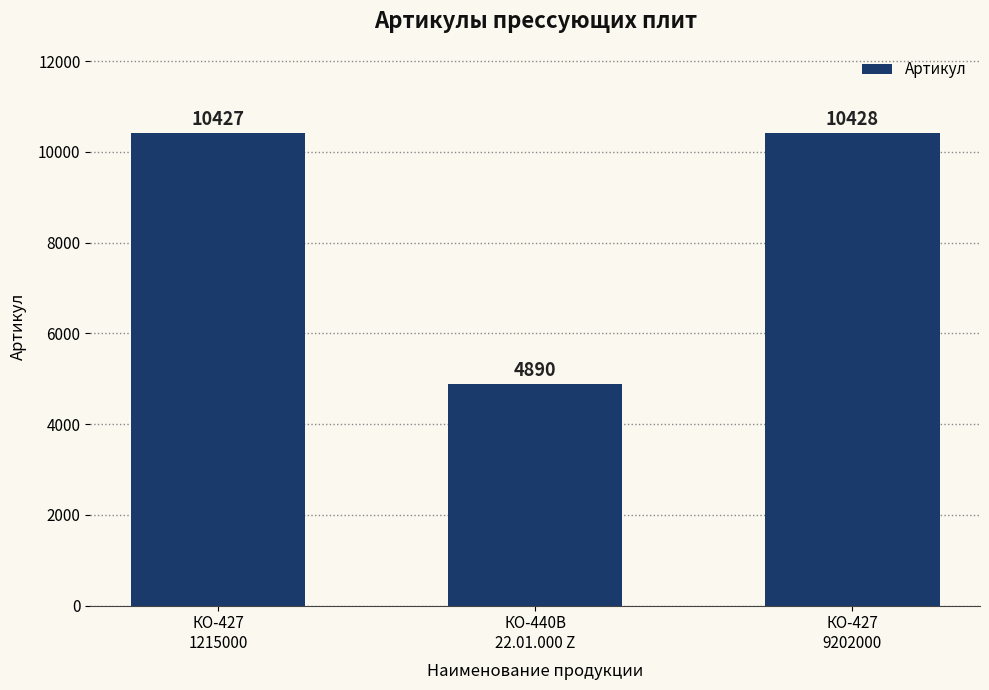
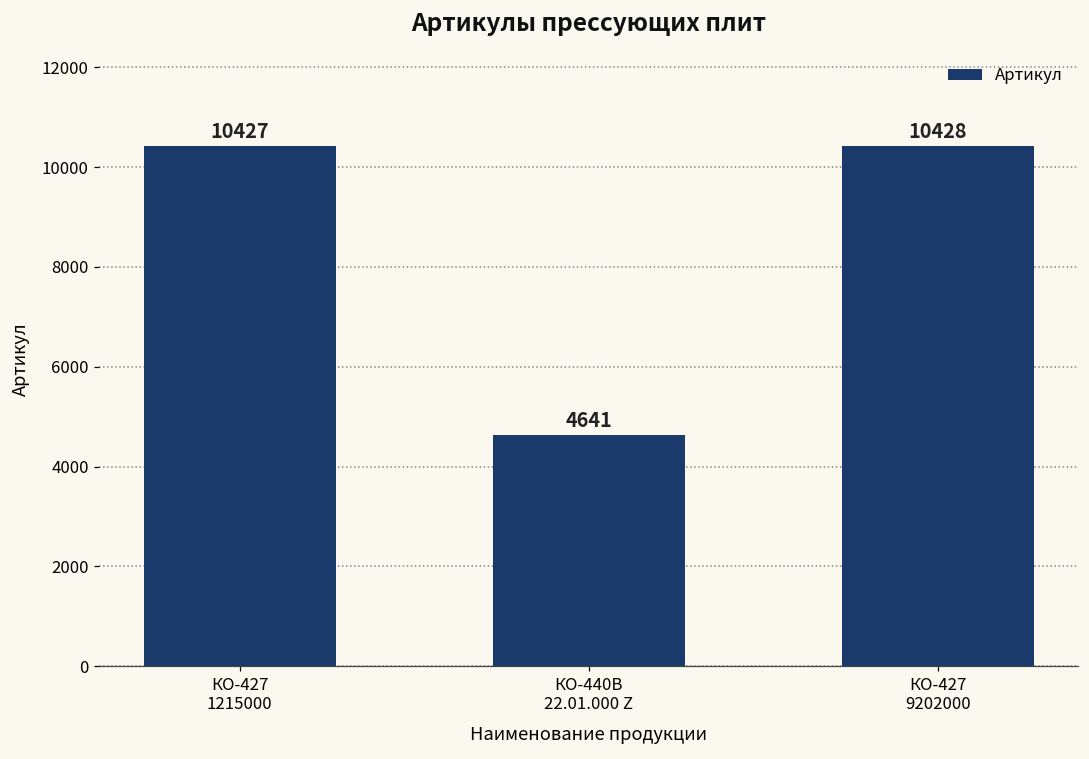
КО-440В 22.01.000 Z: 4890 -> 4641
